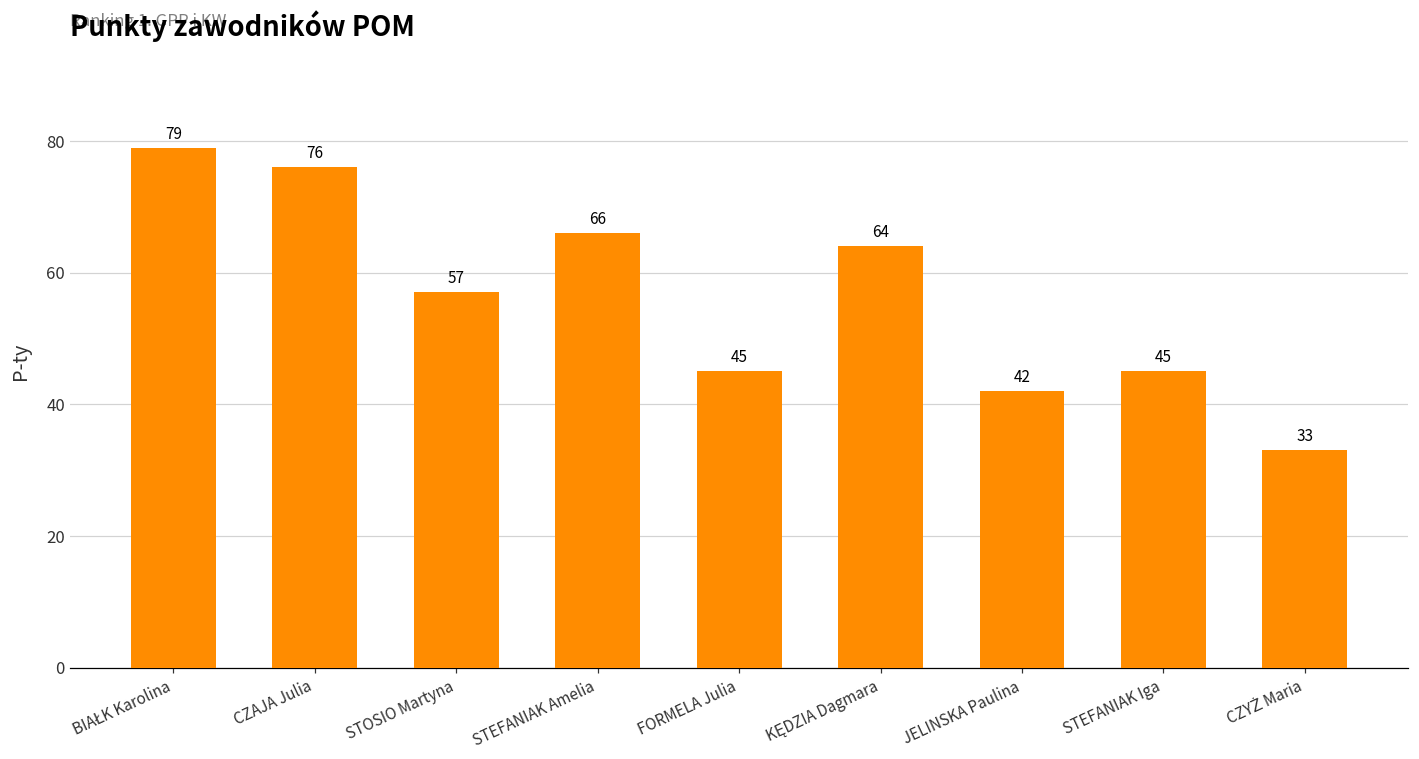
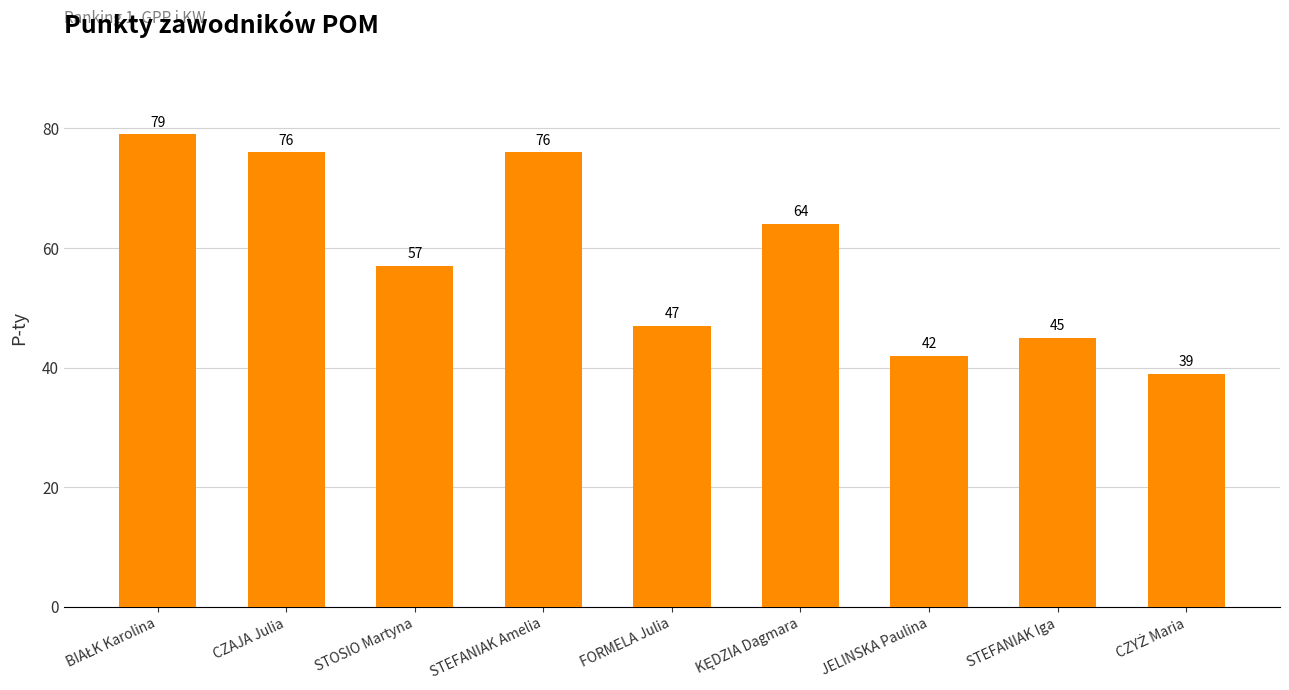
STEFANIAK Amelia: 66 -> 76
FORMELA Julia: 45 -> 47
CZYŻ Maria: 33 -> 39
